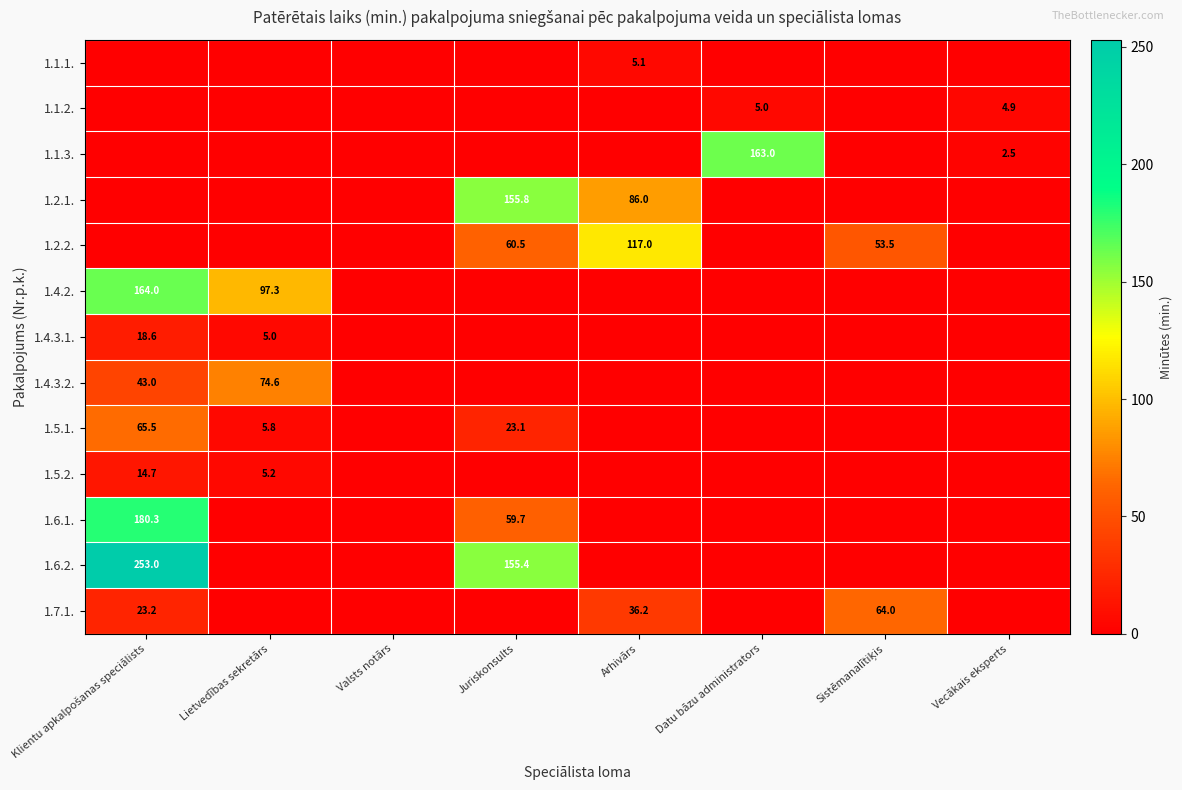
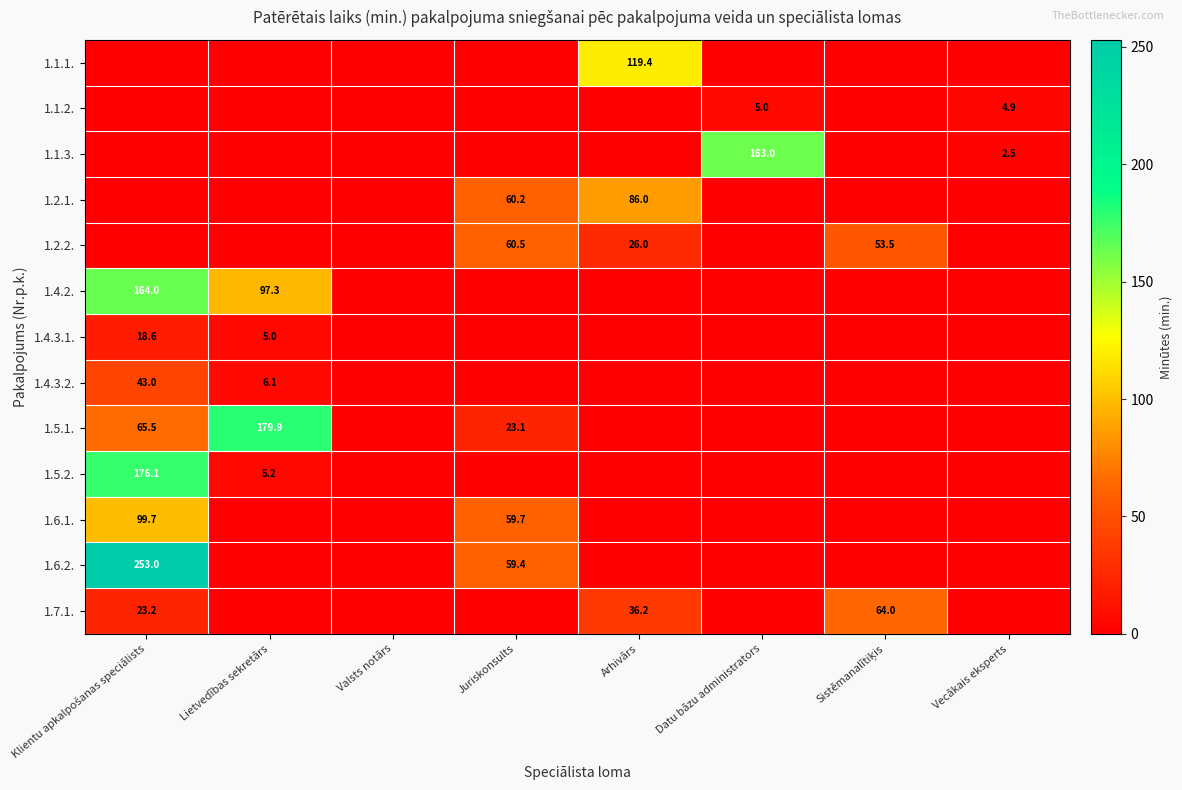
1.1.1., Arhivārs: 5.1 -> 119.4
1.2.1., Juriskonsults: 155.8 -> 60.2
1.2.2., Arhivārs: 117.0 -> 26.0
1.4.3.2., Lietvedības sekretārs: 74.6 -> 6.1
1.5.1., Lietvedības sekretārs: 5.8 -> 179.9
1.5.2., Klientu apkalpošanas speciālists: 14.7 -> 176.1
1.6.1., Klientu apkalpošanas speciālists: 180.3 -> 99.7
1.6.2., Juriskonsults: 155.4 -> 59.4
